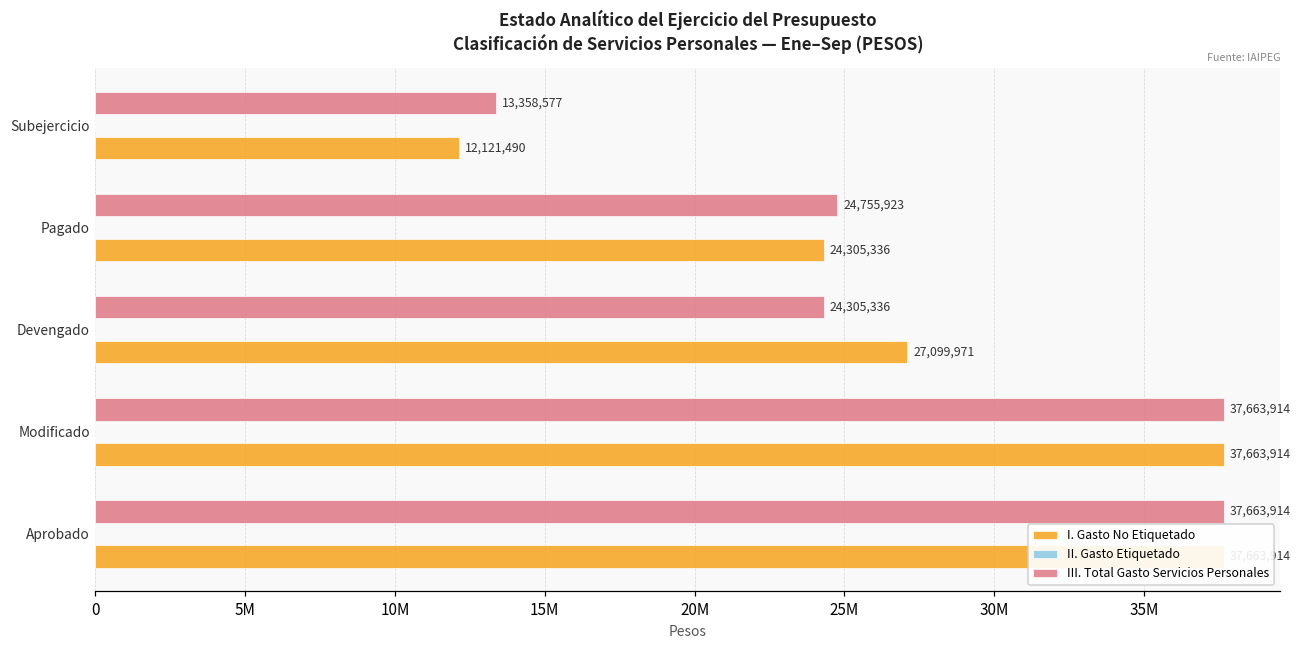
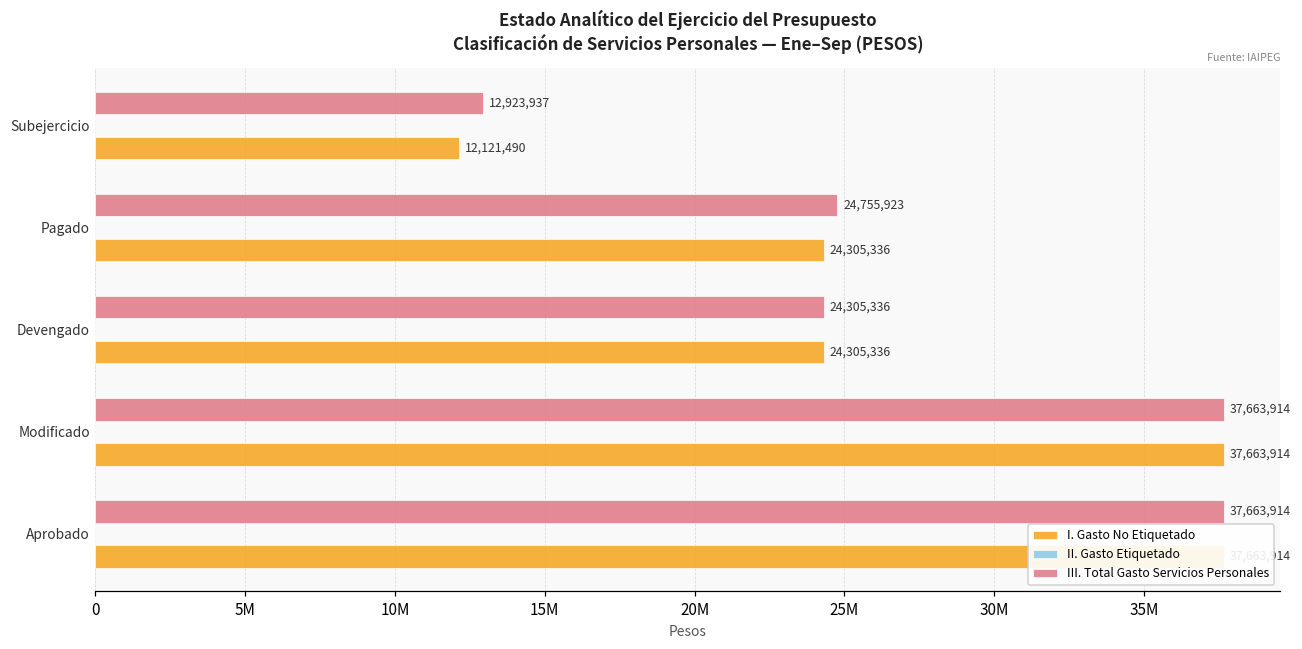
III. Total Gasto Servicios Personales, Subejercicio: 13,358,577 -> 12,923,937
I. Gasto No Etiquetado, Devengado: 27,099,971 -> 24,305,336
